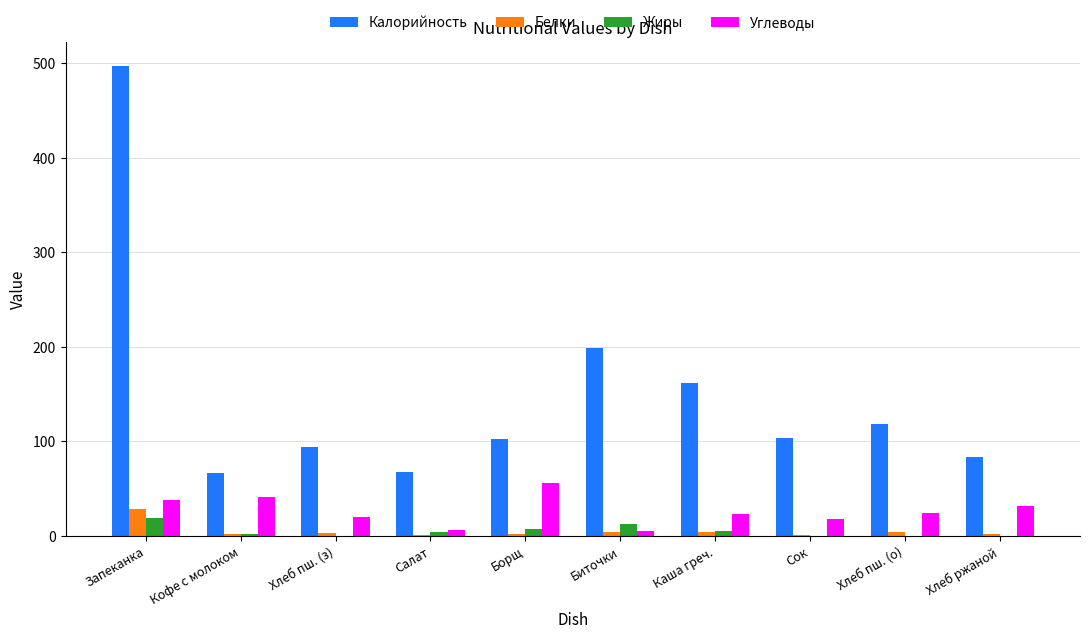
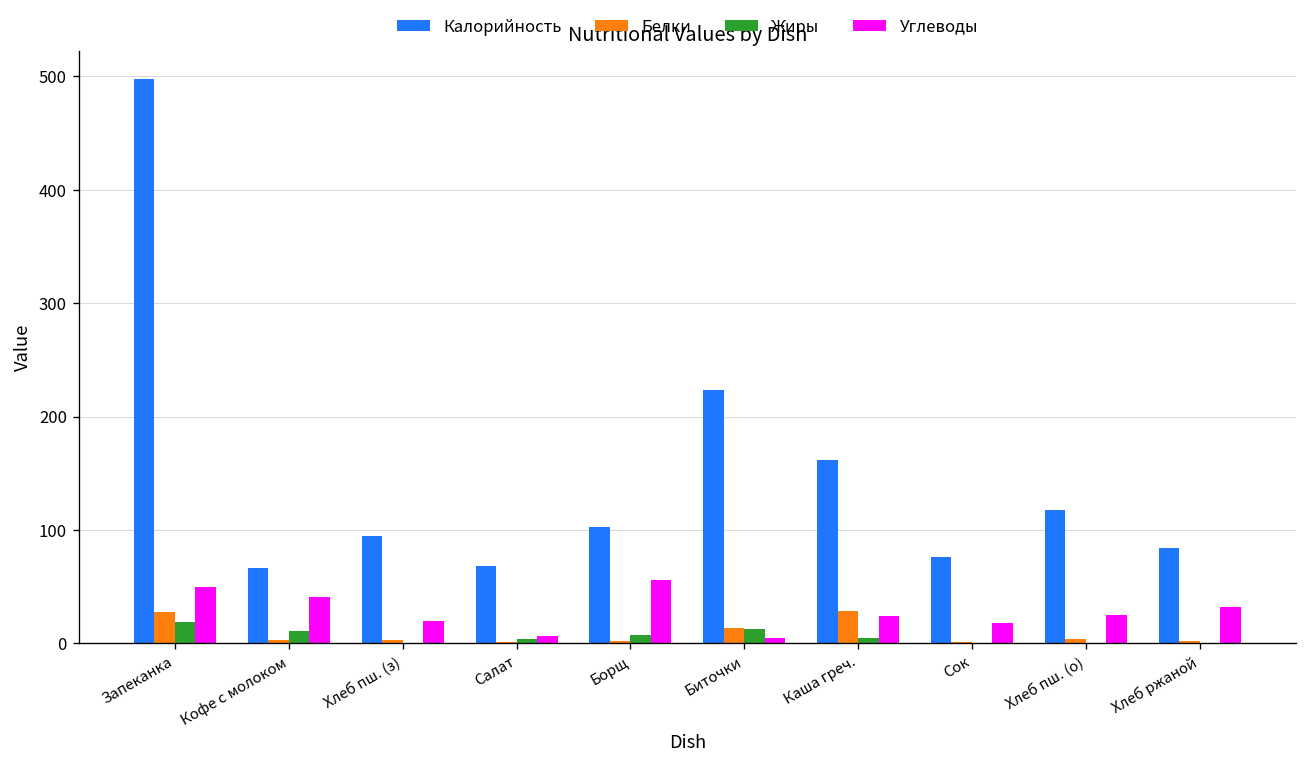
Углеводы, Запеканка: 40 -> 50
Жиры, Кофе с молоком: 0 -> 10
Калорийность, Биточки: 200 -> 220
Белки, Биточки: 0 -> 10
Белки, Каша греч.: 0 -> 30
Калорийность, Сок: 100 -> 80
